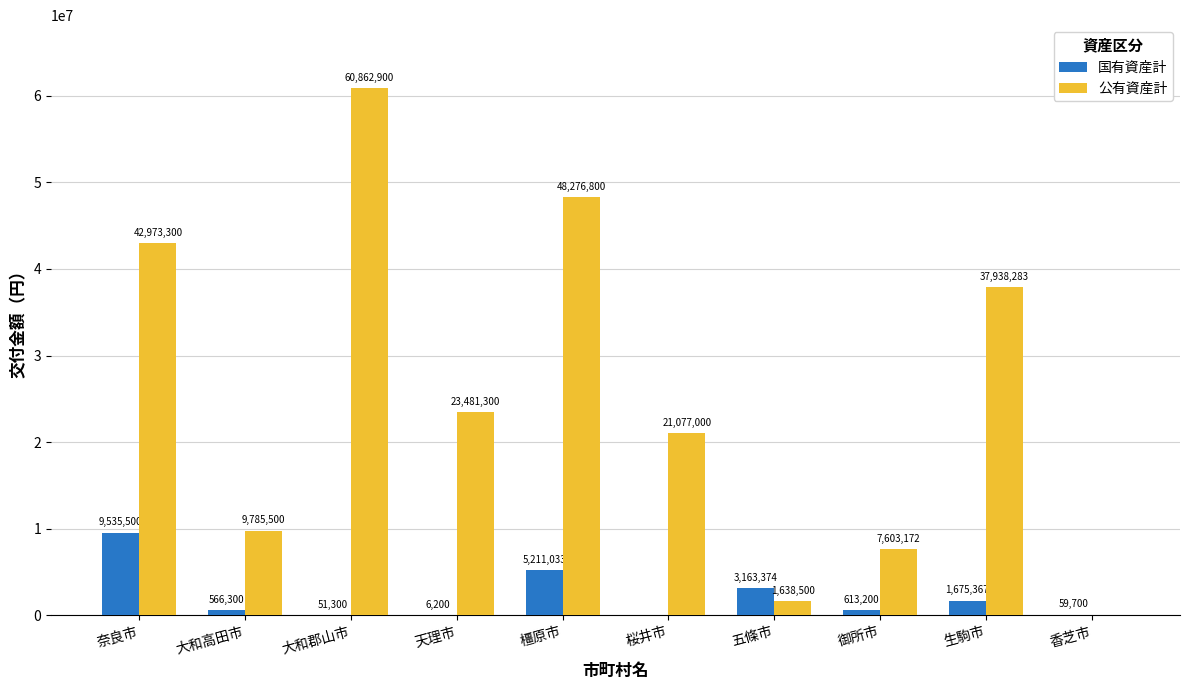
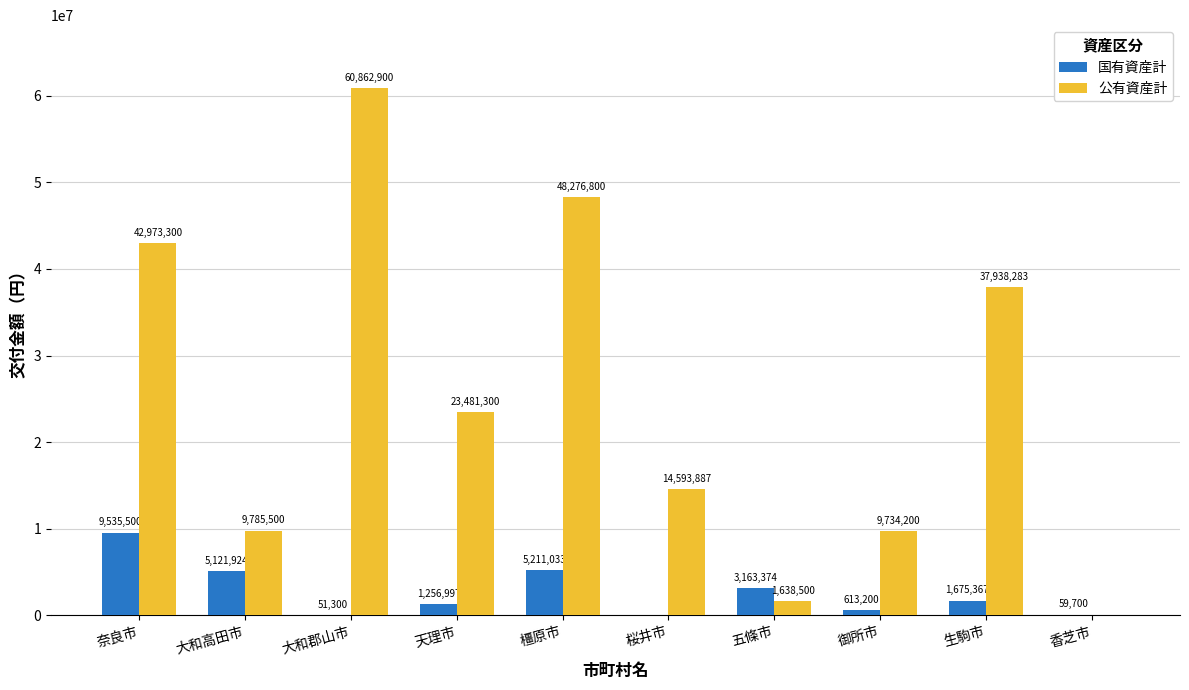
国有資産計, 大和高田市: 566,300 -> 5,121,924
国有資産計, 天理市: 6,200 -> 1,256,997
公有資産計, 桜井市: 21,077,000 -> 14,593,887
公有資産計, 御所市: 7,603,172 -> 9,734,200
